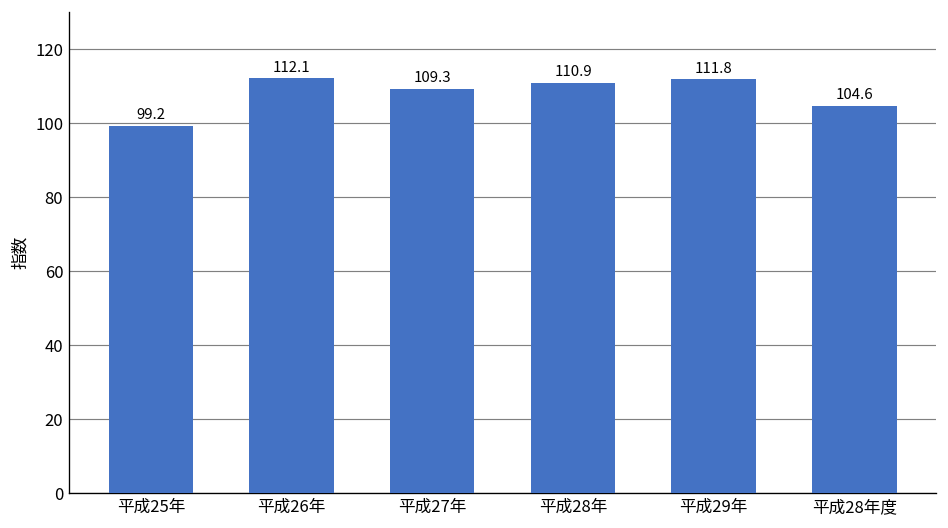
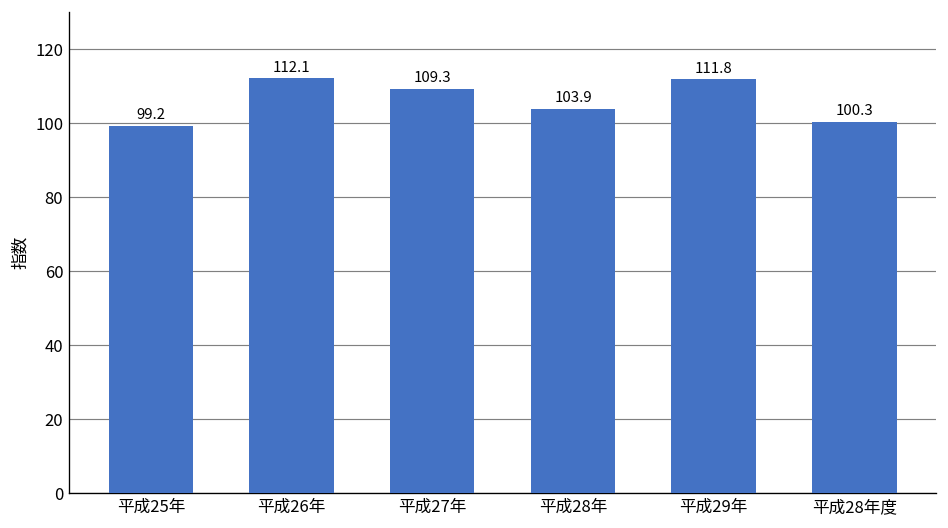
平成28年: 110.9 -> 103.9
平成28年度: 104.6 -> 100.3
